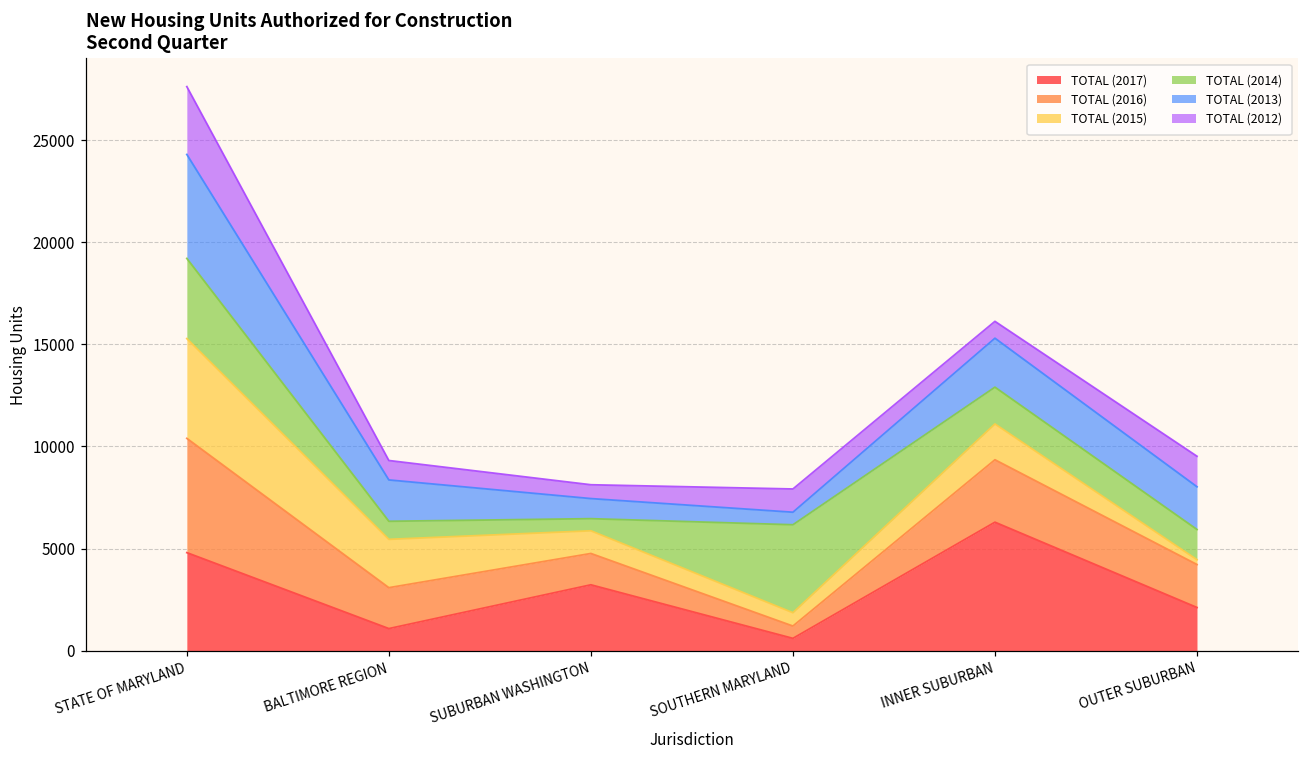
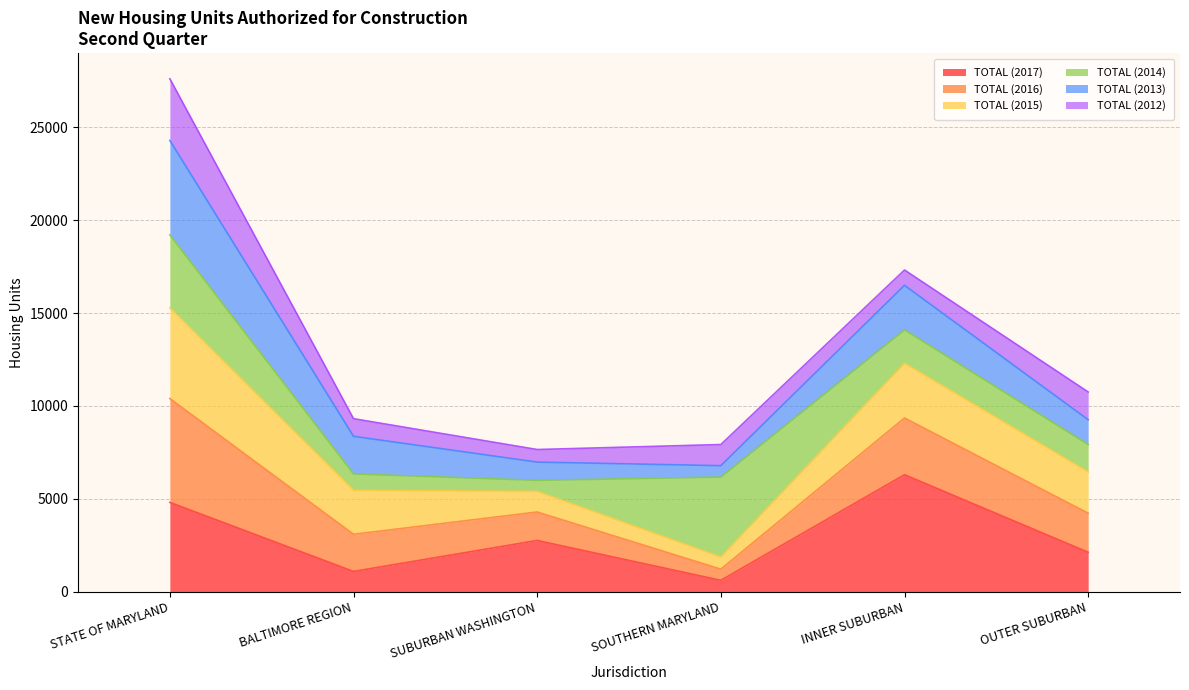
TOTAL (2017), SUBURBAN WASHINGTON: 3200 -> 2800
TOTAL (2015), INNER SUBURBAN: 1800 -> 2900
TOTAL (2015), OUTER SUBURBAN: 200 -> 2200
TOTAL (2013), OUTER SUBURBAN: 2100 -> 1300
